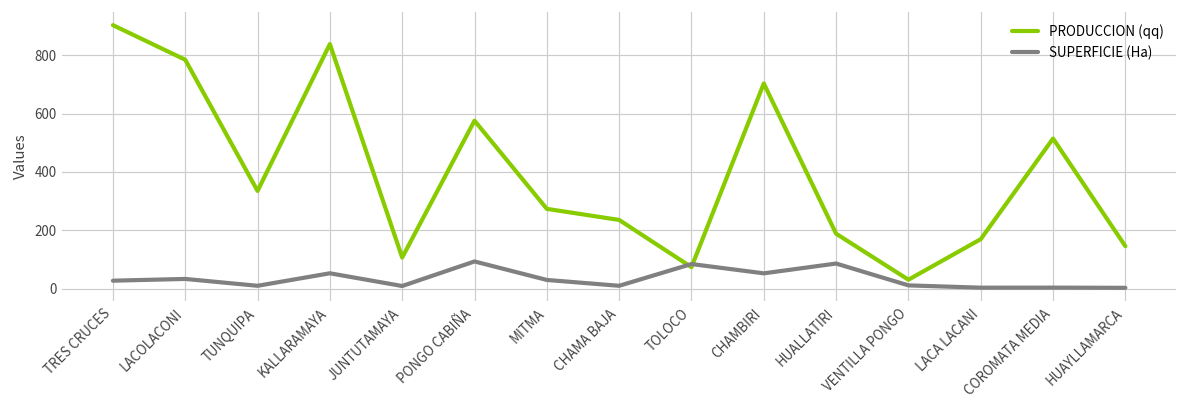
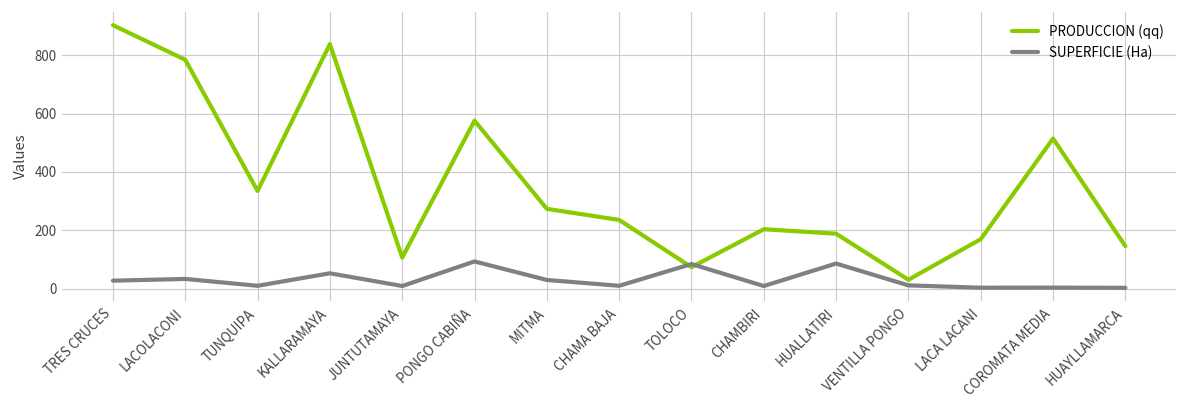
PRODUCCION (qq), CHAMBIRI: 700 -> 200
SUPERFICIE (Ha), CHAMBIRI: 50 -> 10
